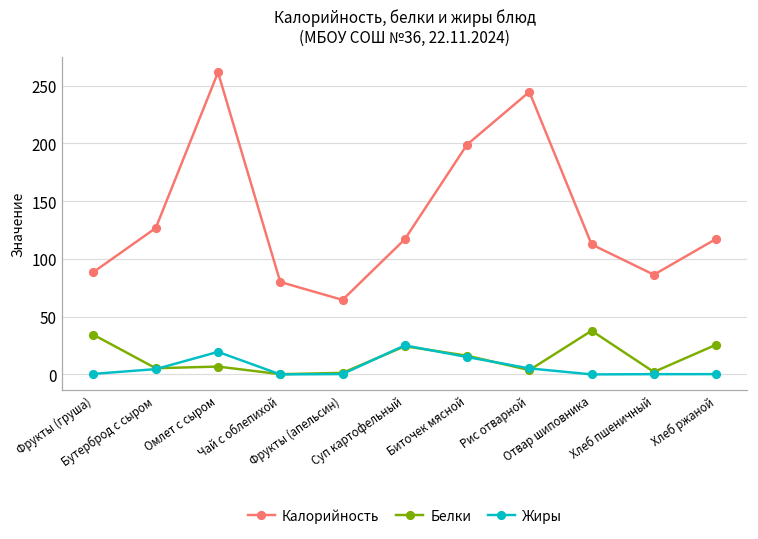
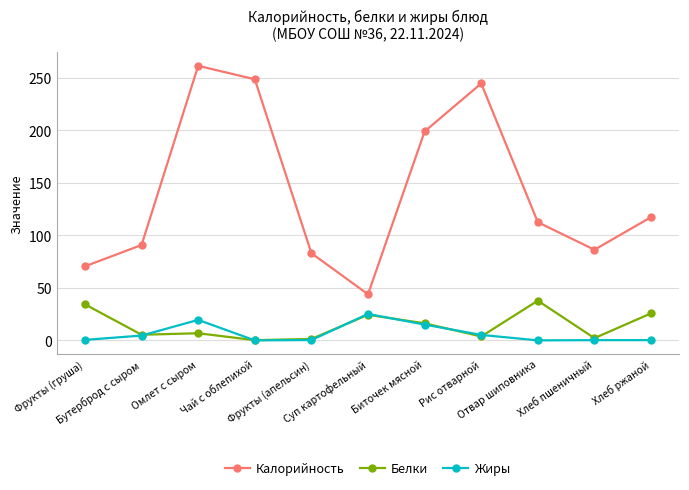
Калорийность, Фрукты (груша): 89 -> 71
Калорийность, Бутерброд с сыром: 127 -> 91
Калорийность, Чай с облепихой: 80 -> 249
Калорийность, Фрукты (апельсин): 65 -> 83
Калорийность, Суп картофельный: 117 -> 44
